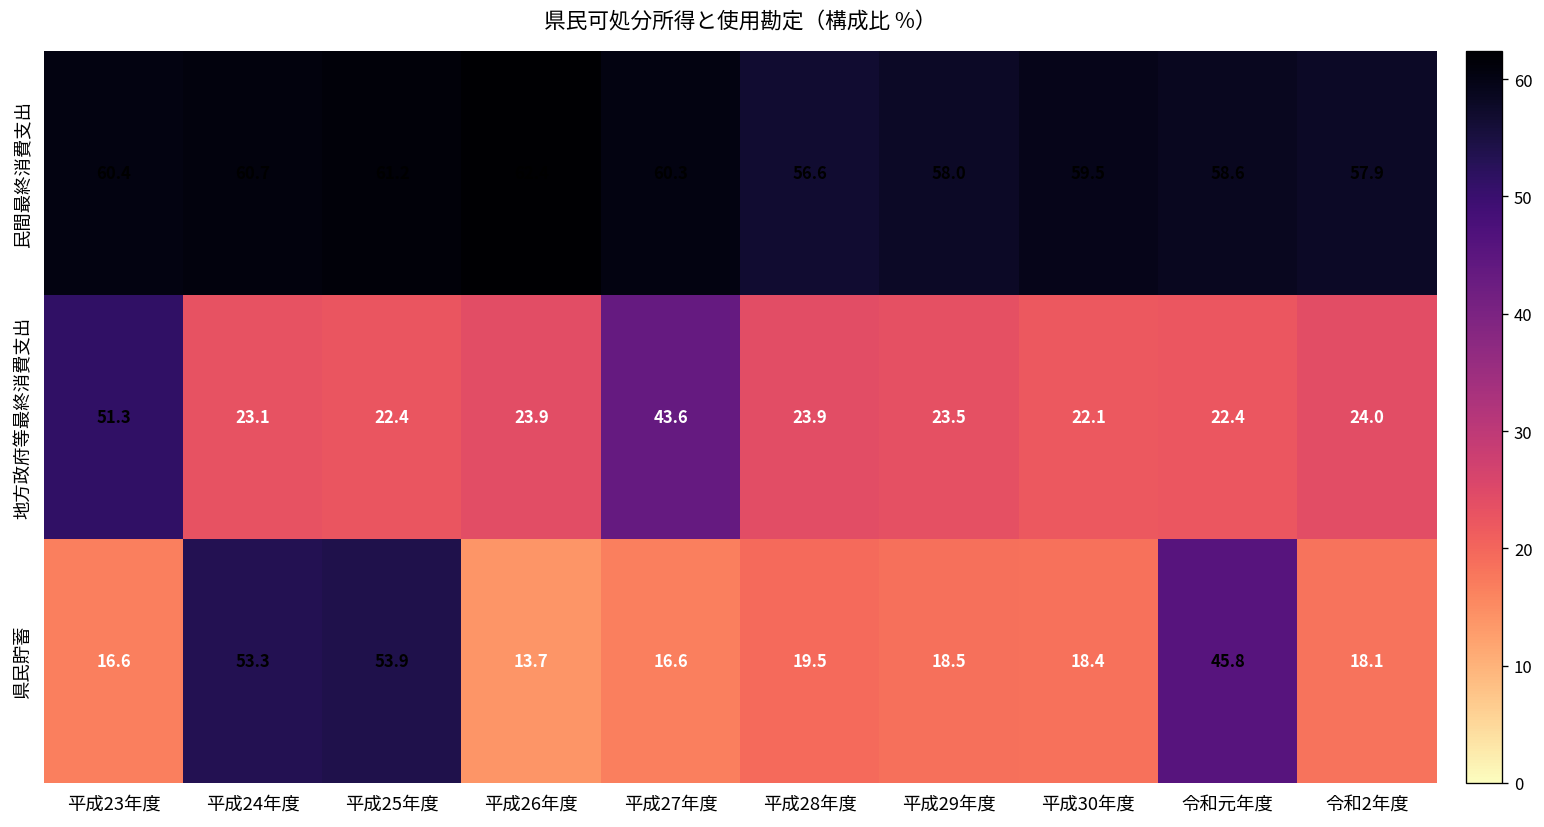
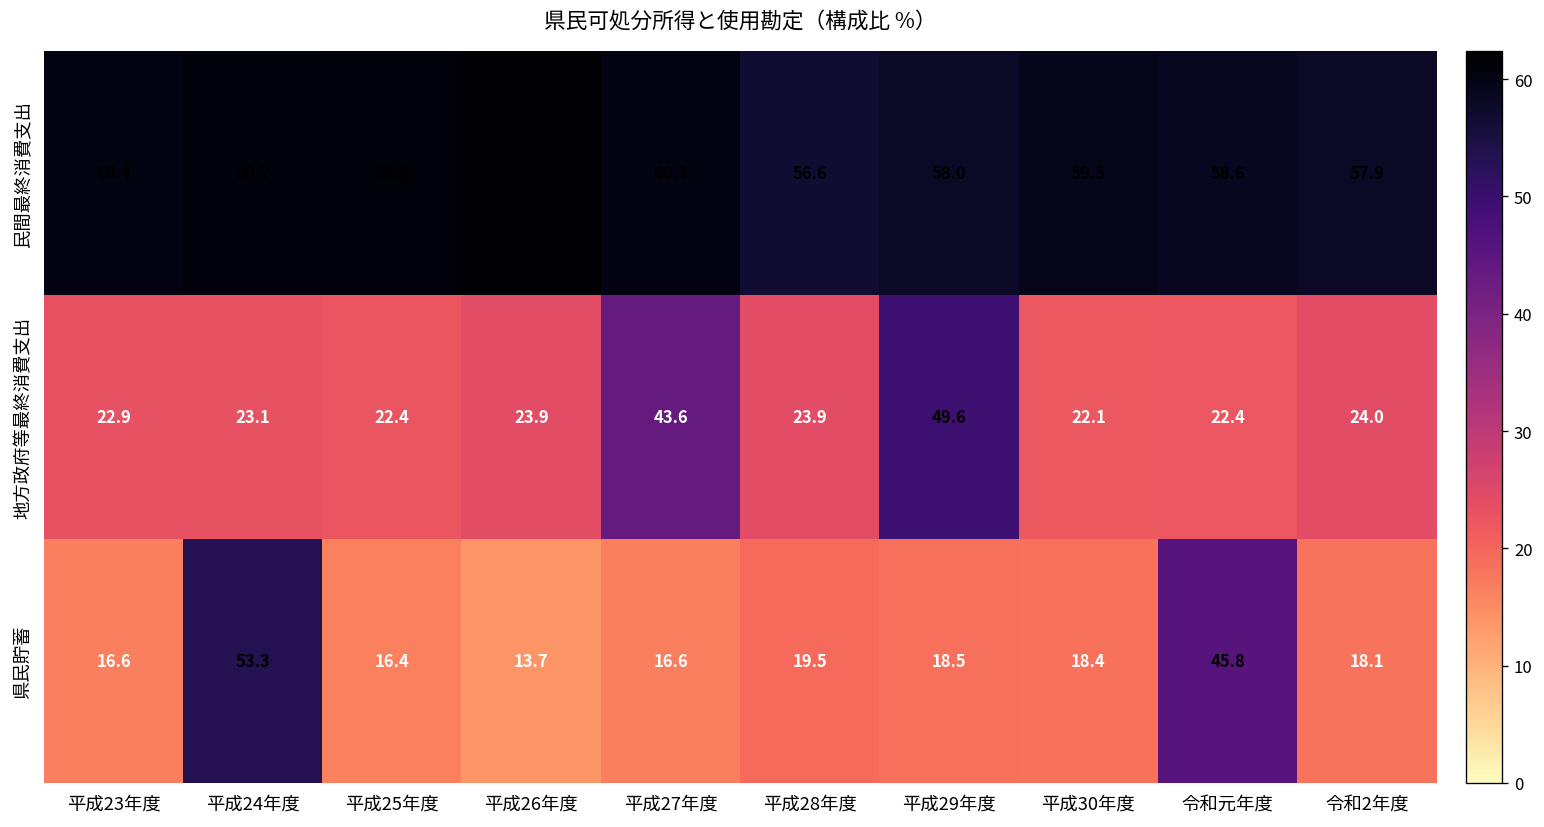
地方政府等最終消費支出, 平成23年度: 51.3 -> 22.9
地方政府等最終消費支出, 平成29年度: 23.5 -> 49.6
県民貯蓄, 平成25年度: 53.9 -> 16.4
